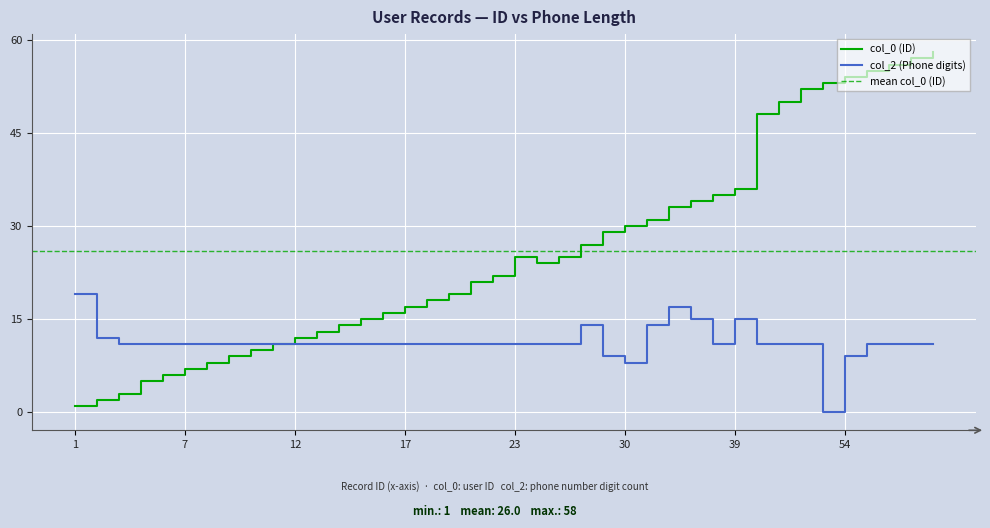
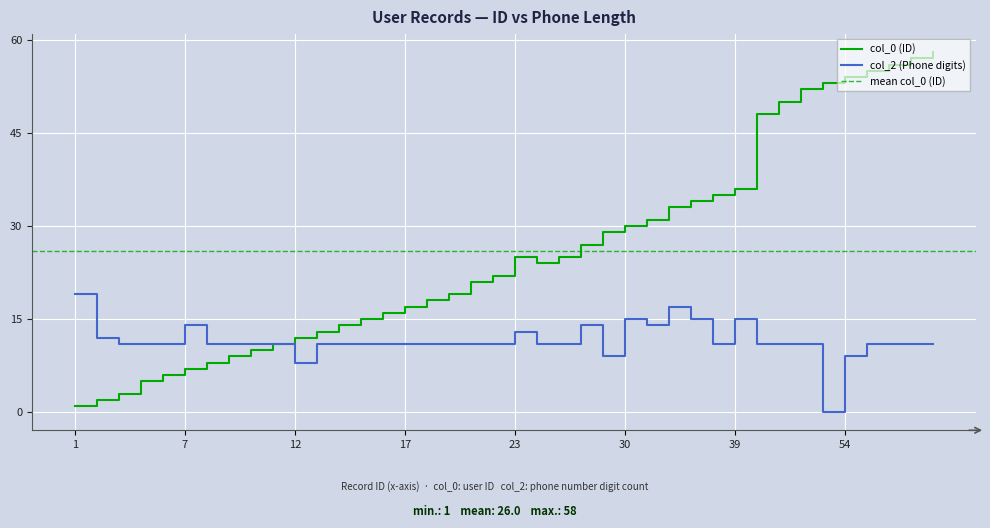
col_2 (Phone digits), 7: 11 -> 14
col_2 (Phone digits), 12: 11 -> 8
col_2 (Phone digits), 23: 11 -> 13
col_2 (Phone digits), 30: 8 -> 15
